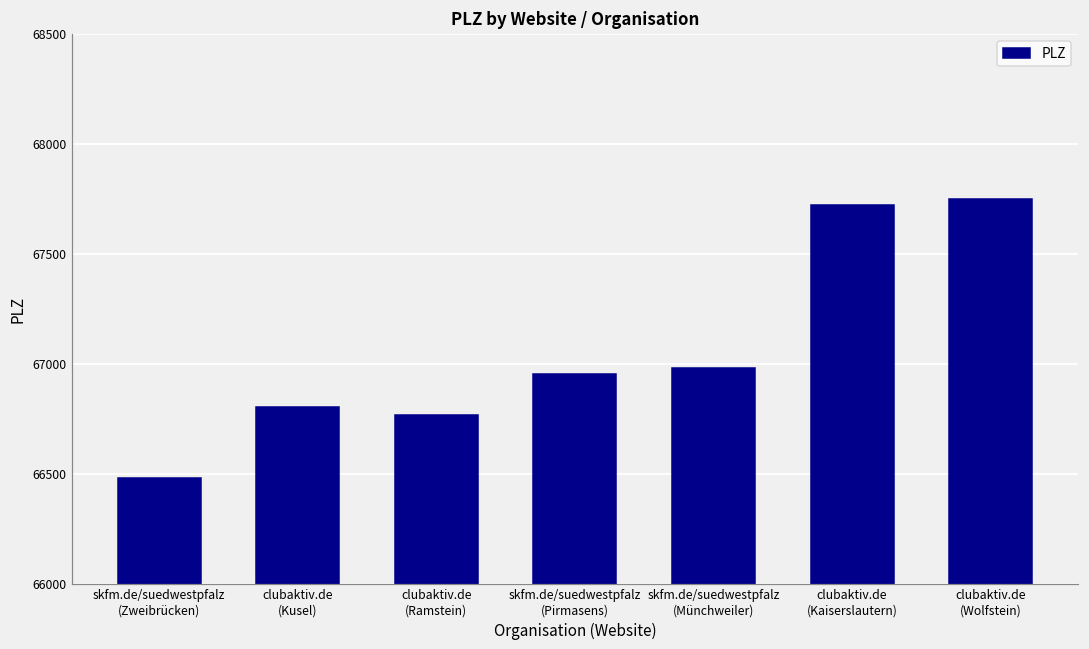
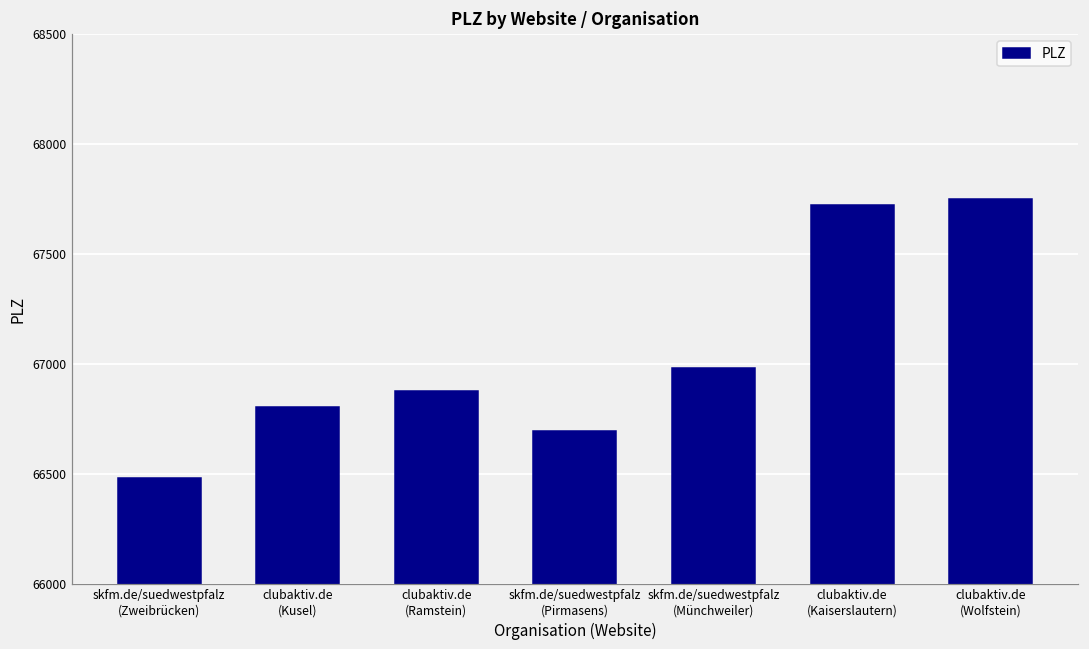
clubaktiv.de (Ramstein): 66770 -> 66880
skfm.de/suedwestpfalz (Pirmasens): 66950 -> 66700
